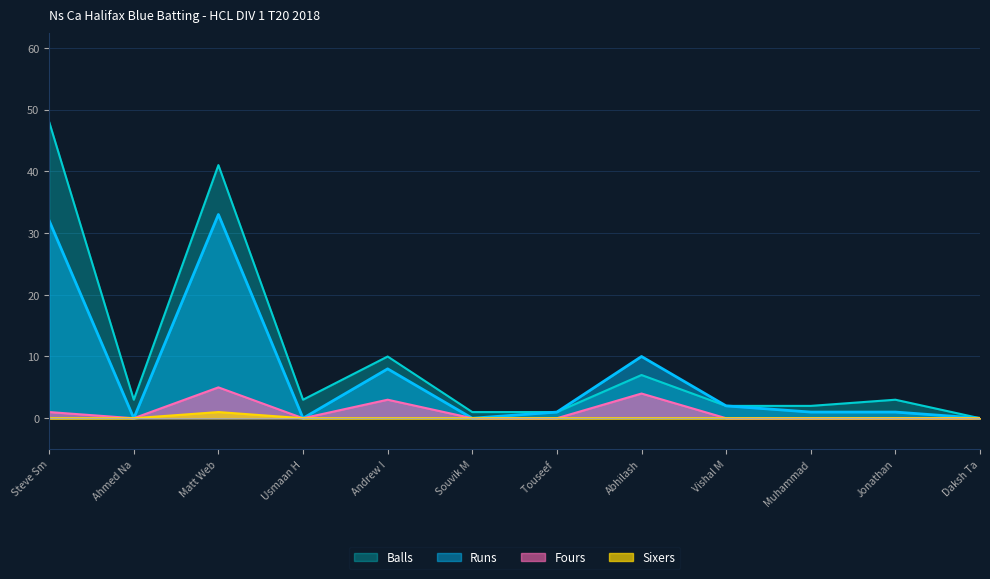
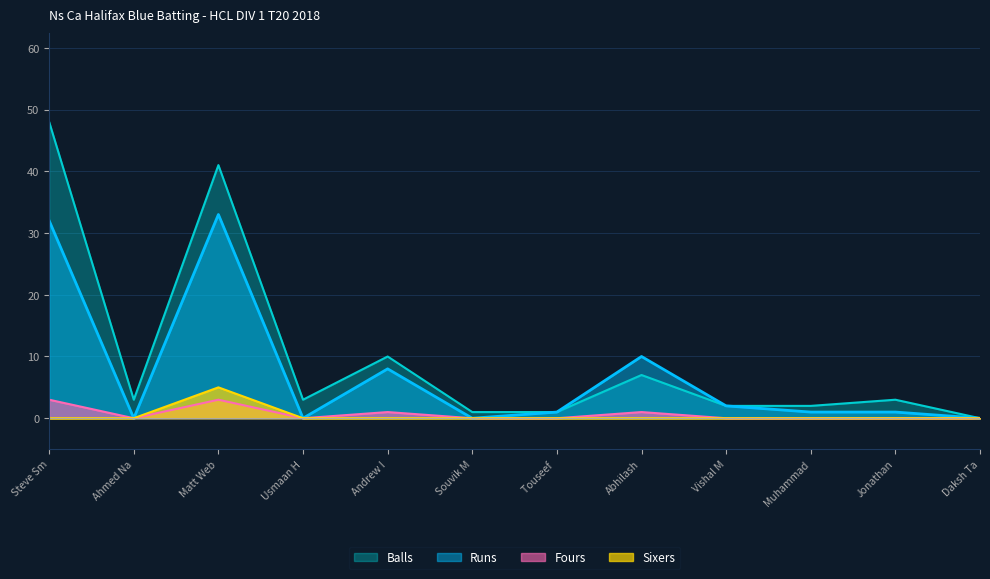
Fours, Steve Sm: 1 -> 3
Fours, Matt Web: 5 -> 3
Sixers, Matt Web: 1 -> 5
Fours, Andrew I: 3 -> 1
Fours, Abhilash: 4 -> 1
